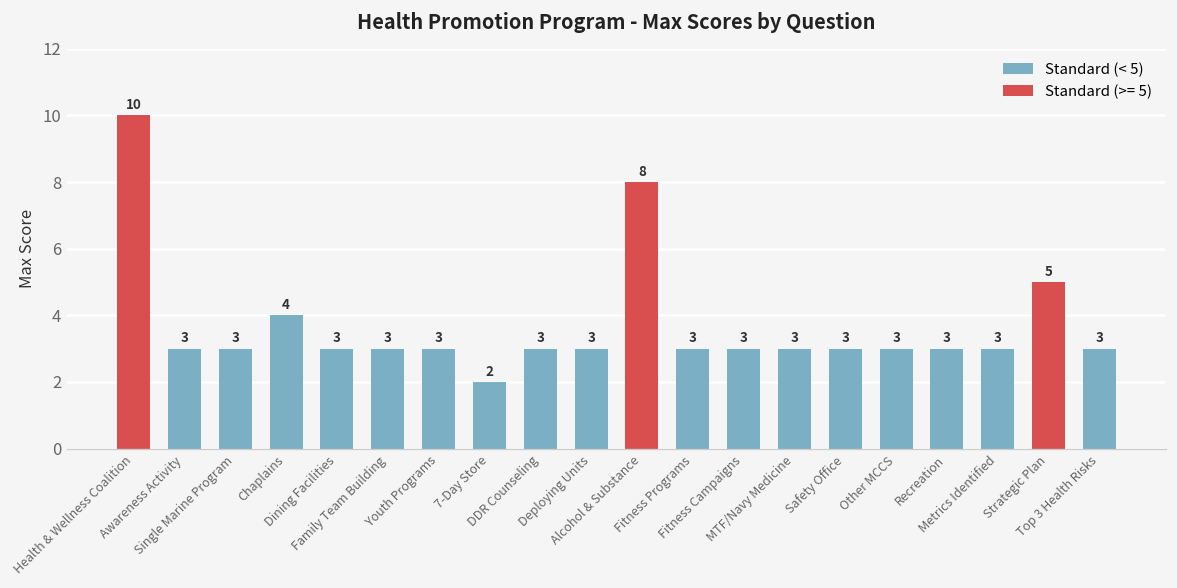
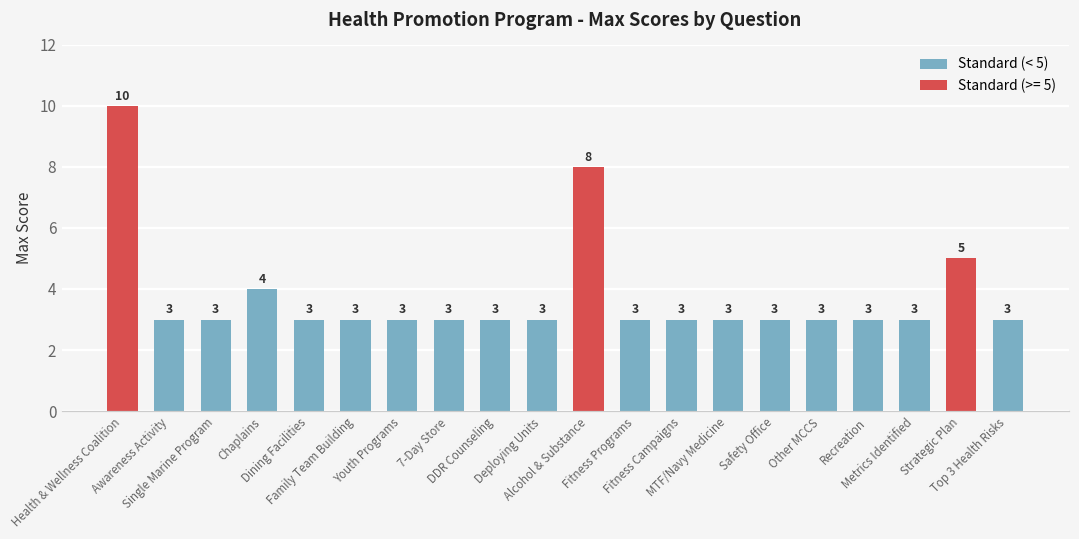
Standard (< 5), 7-Day Store: 2 -> 3
